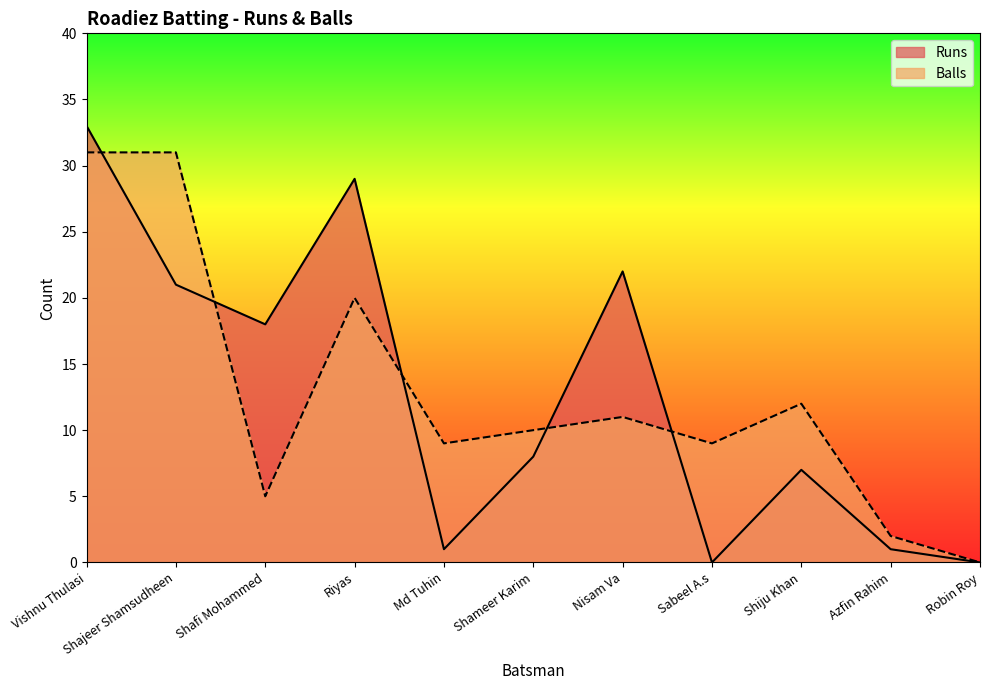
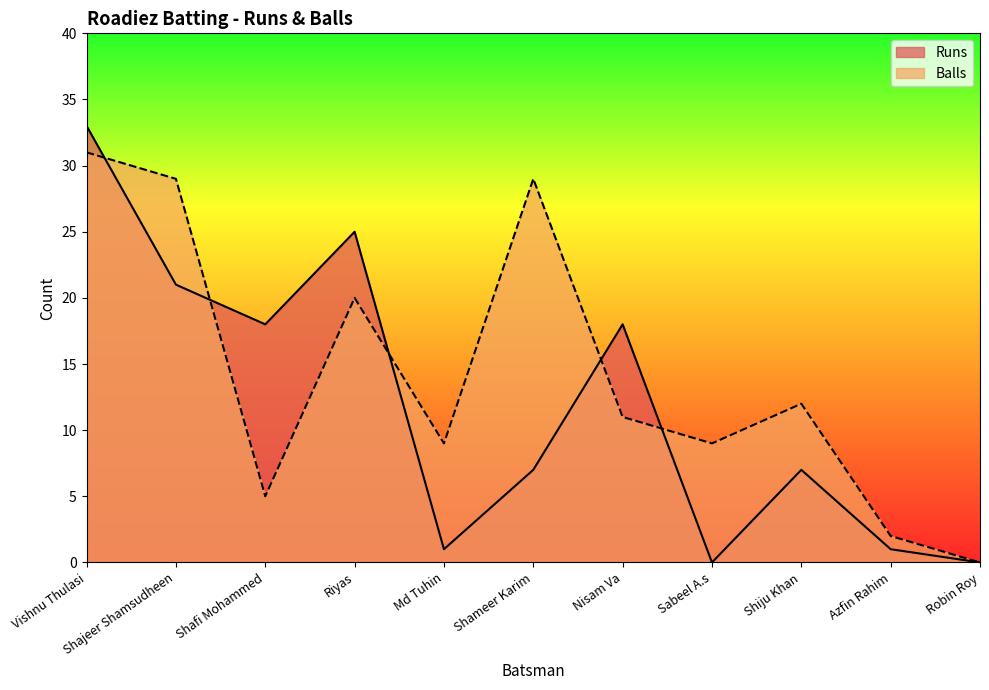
Balls, Shajeer Shamsudheen: 31 -> 29
Runs, Riyas: 29 -> 25
Runs, Shameer Karim: 8 -> 7
Balls, Shameer Karim: 10 -> 29
Runs, Nisam Va: 22 -> 18
